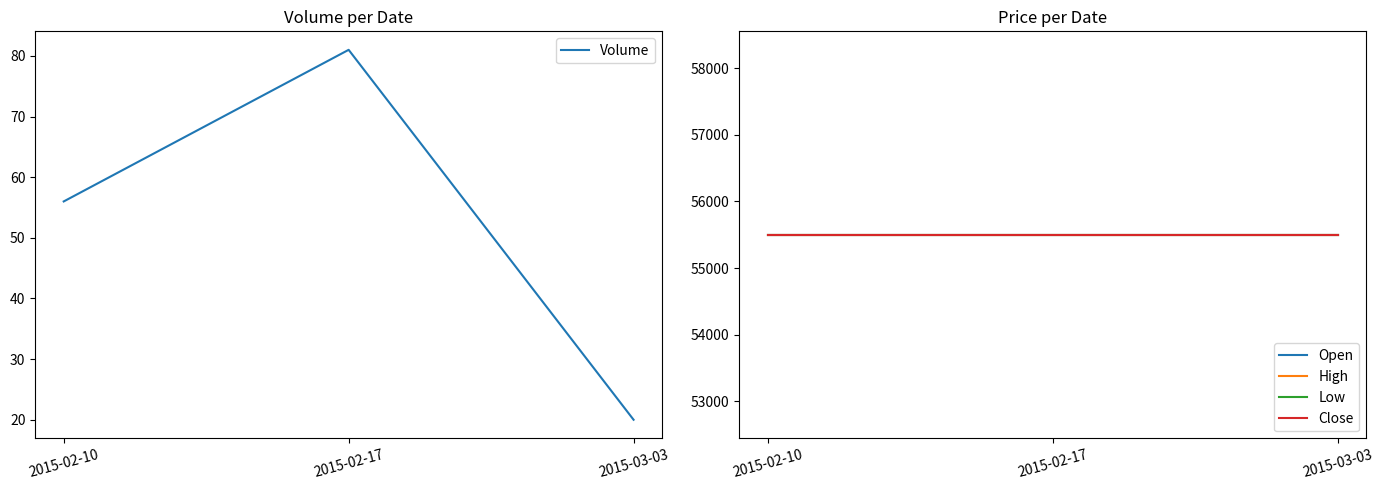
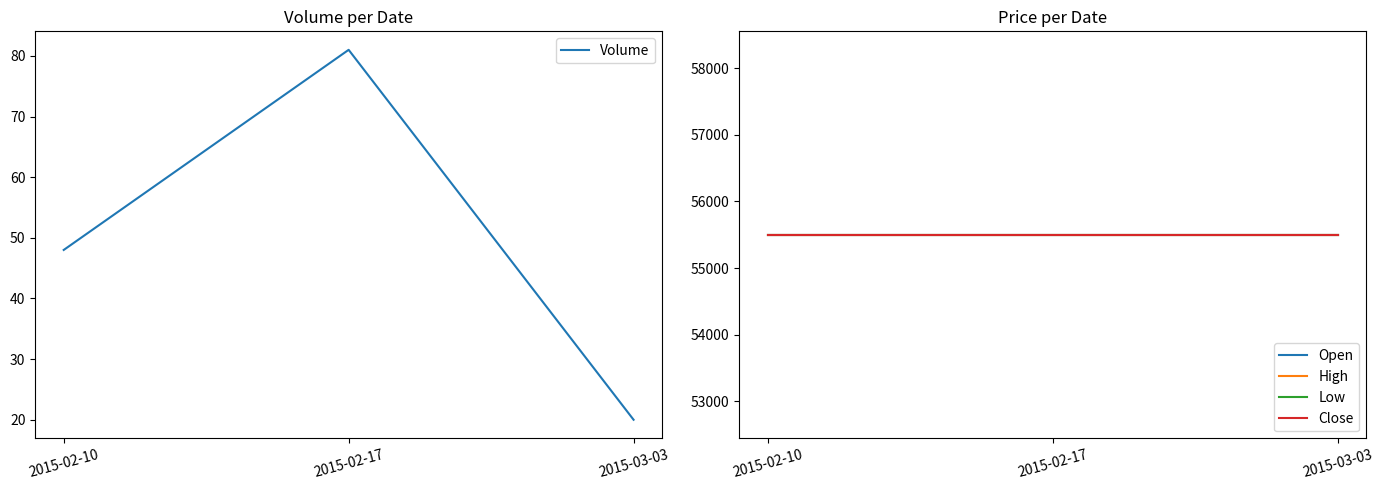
Volume per Date, 2015-02-10: 56 -> 48
